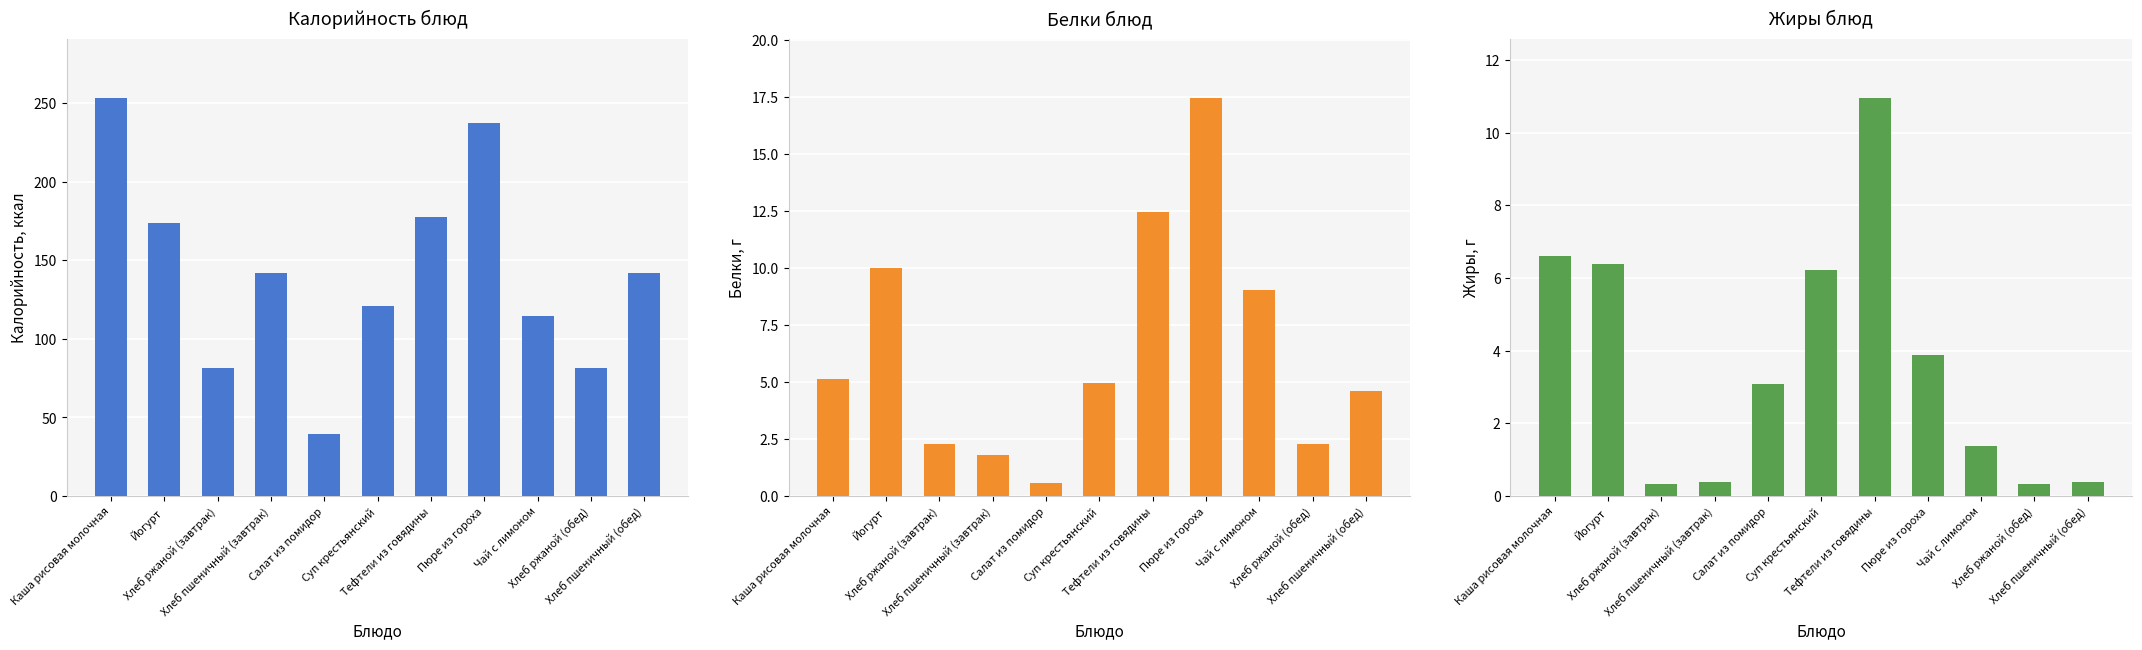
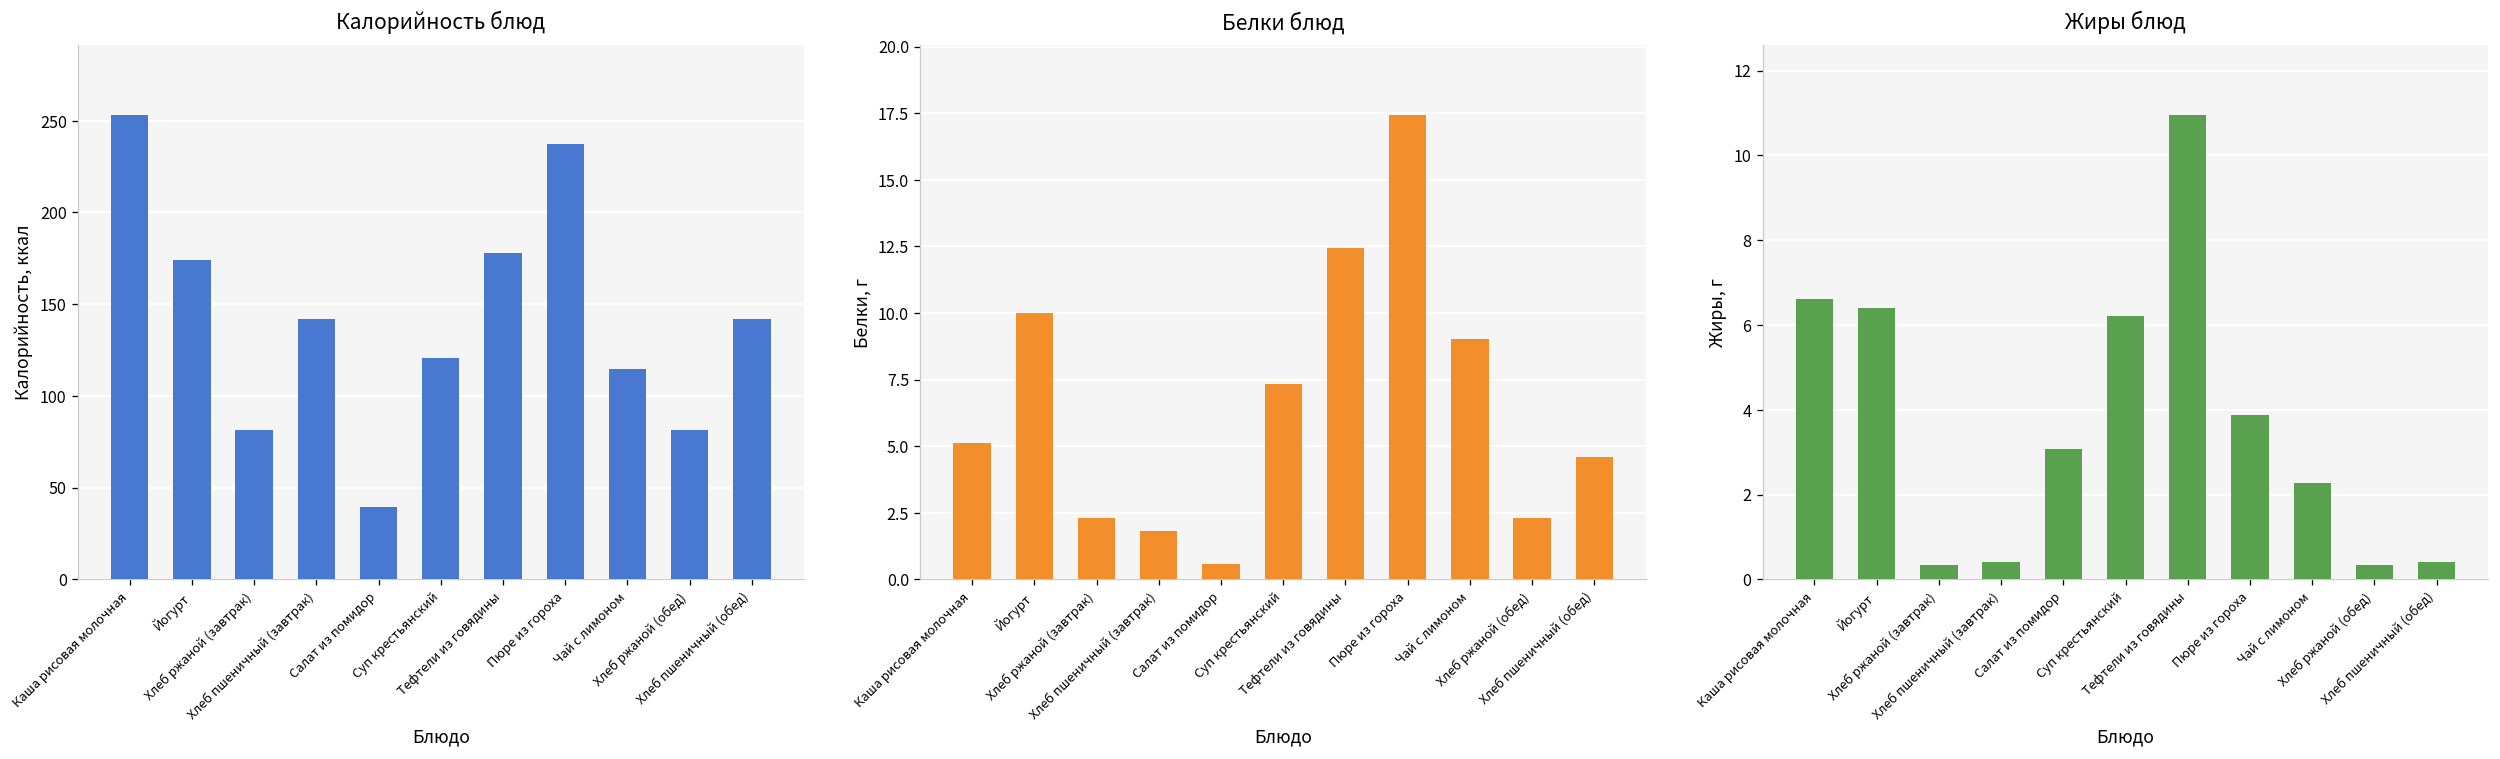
Белки блюд, Суп крестьянский: 4.9 -> 7.3
Жиры блюд, Чай с лимоном: 1.4 -> 2.3
